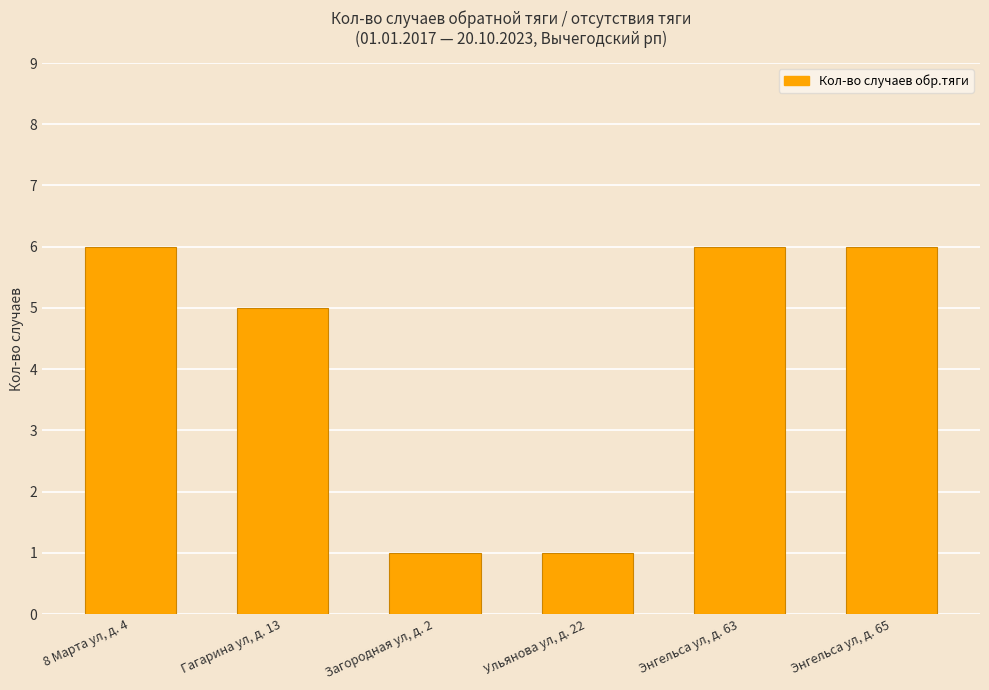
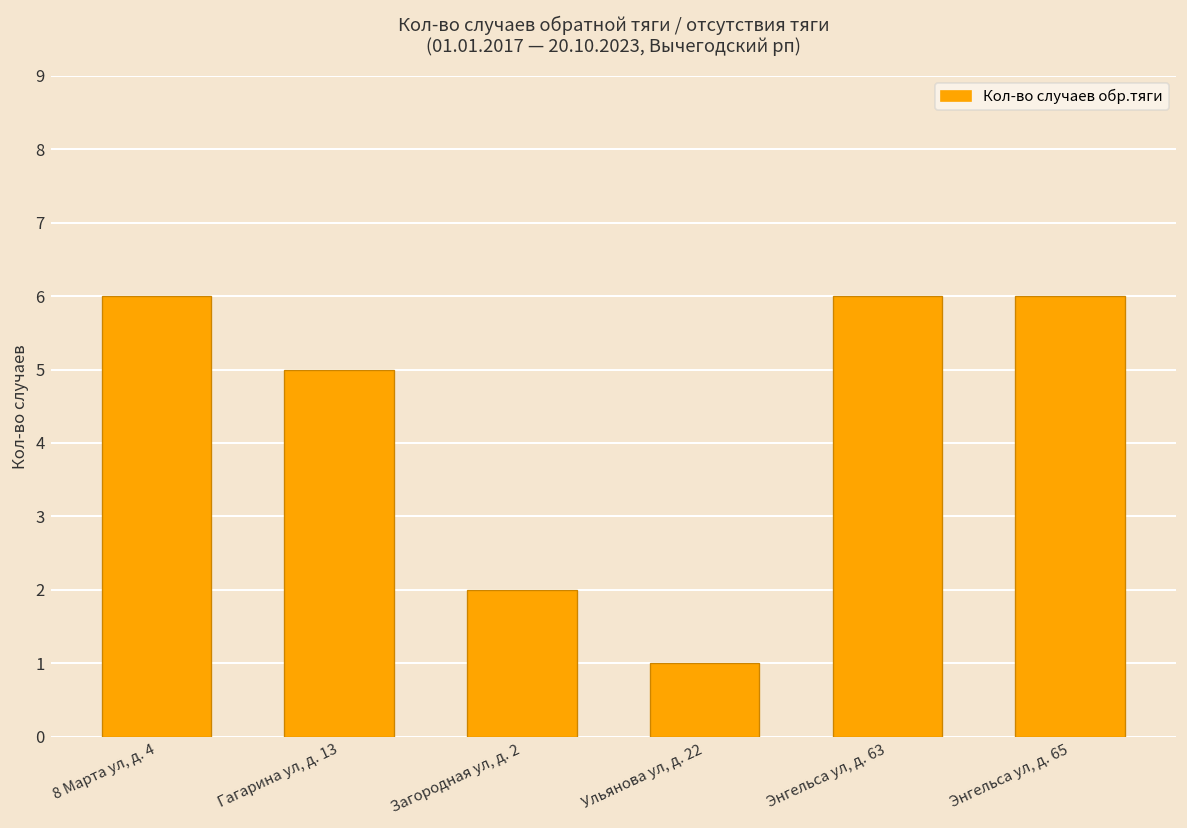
Загородная ул, д. 2: 1 -> 2
